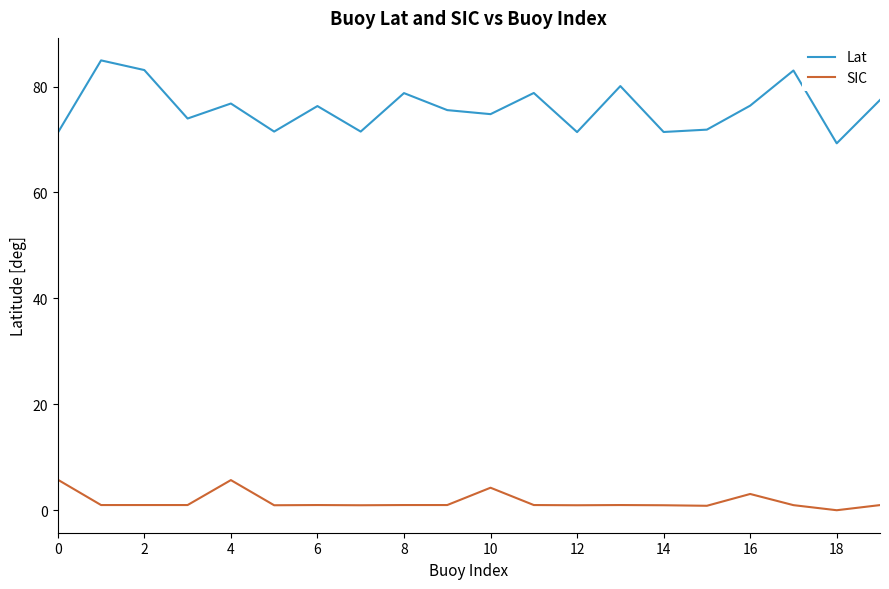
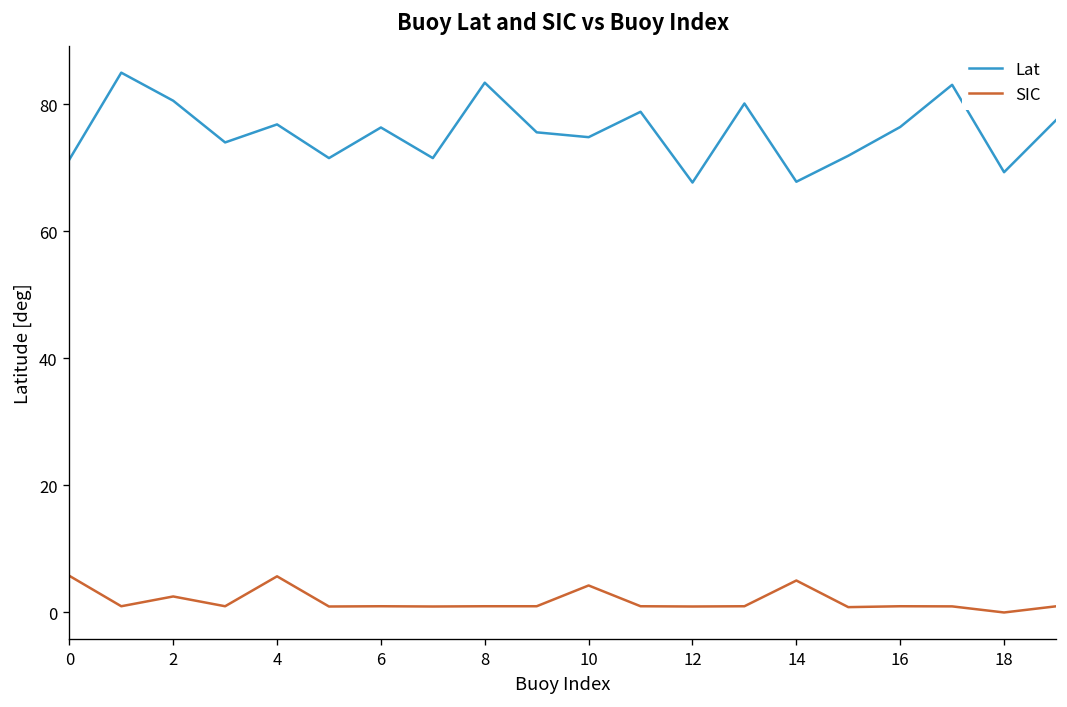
Lat, 2: 83 -> 81
SIC, 2: 1 -> 3
Lat, 8: 79 -> 83
Lat, 12: 71 -> 68
Lat, 14: 71 -> 68
SIC, 14: 1 -> 5
SIC, 16: 3 -> 1
